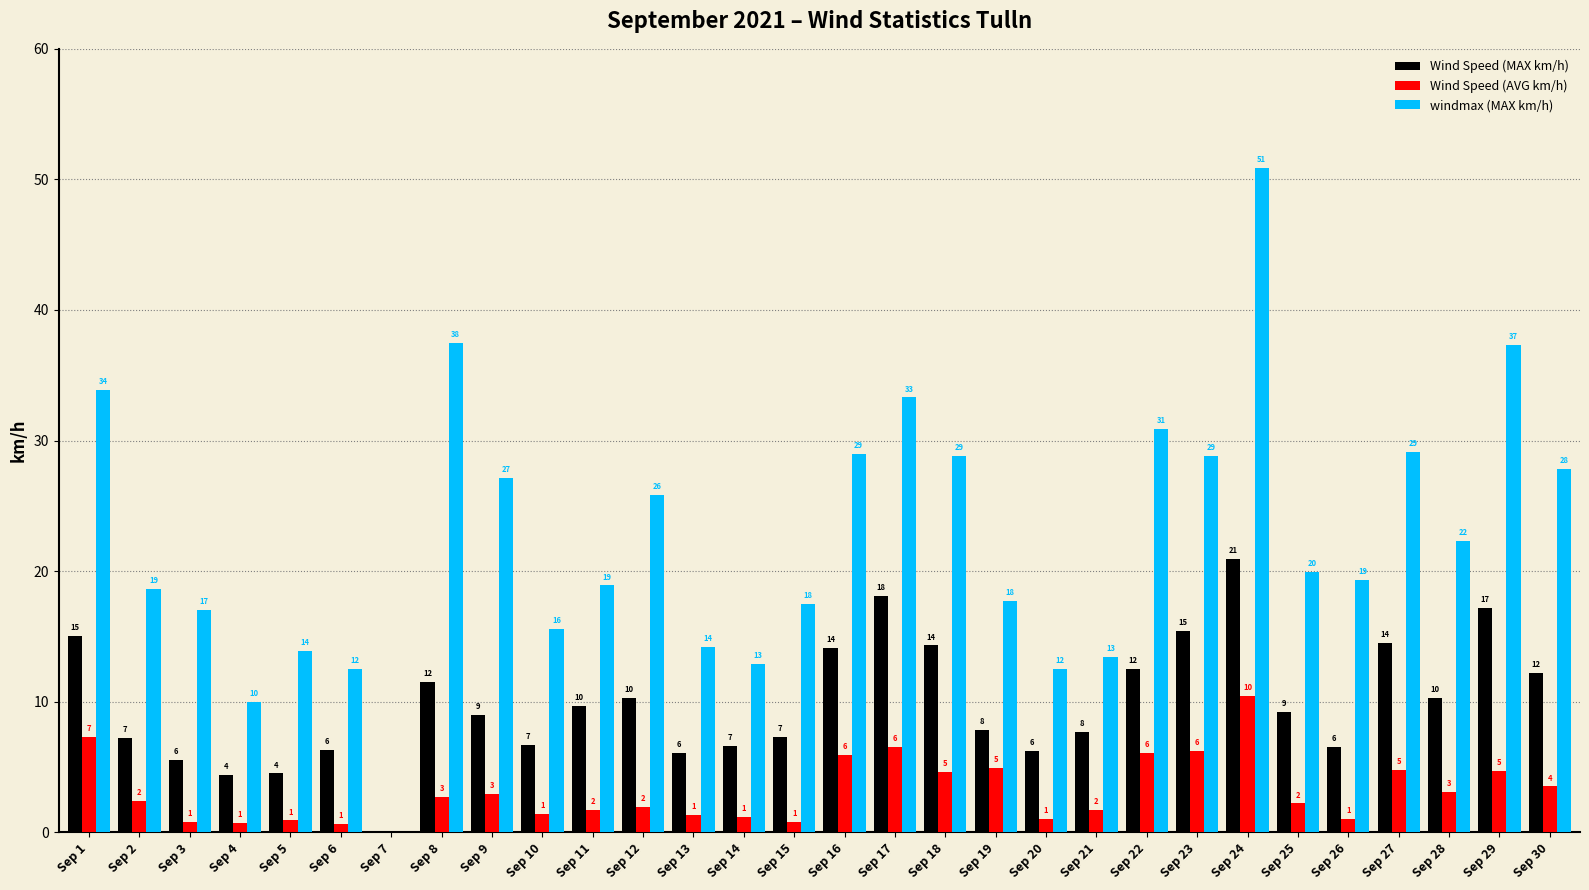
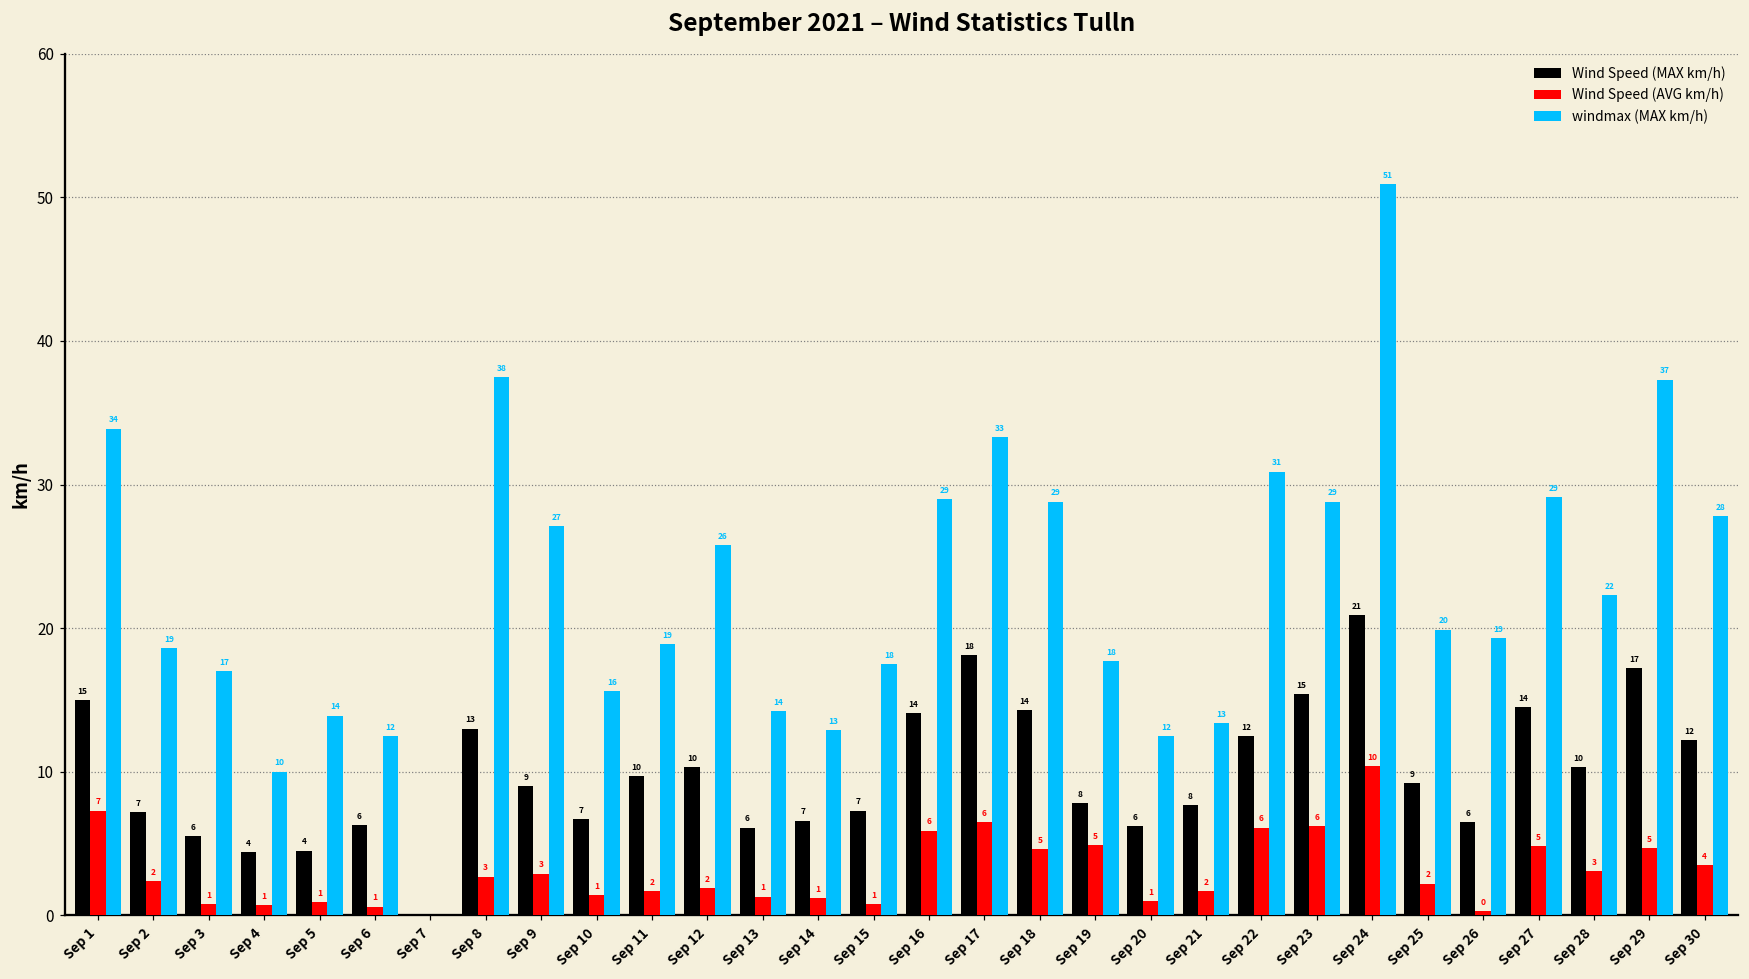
Wind Speed (MAX km/h), Sep 8: 12 -> 13
Wind Speed (AVG km/h), Sep 26: 1 -> 0
